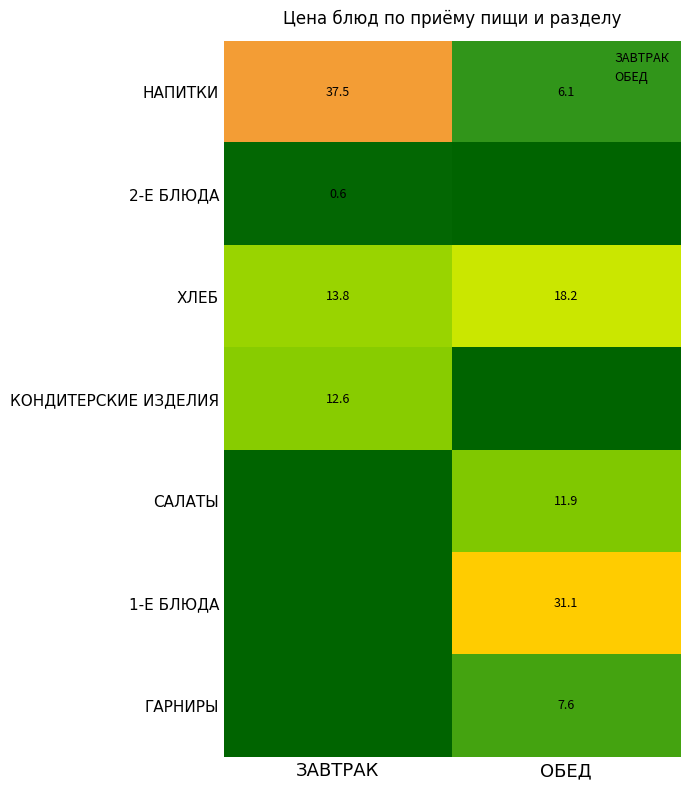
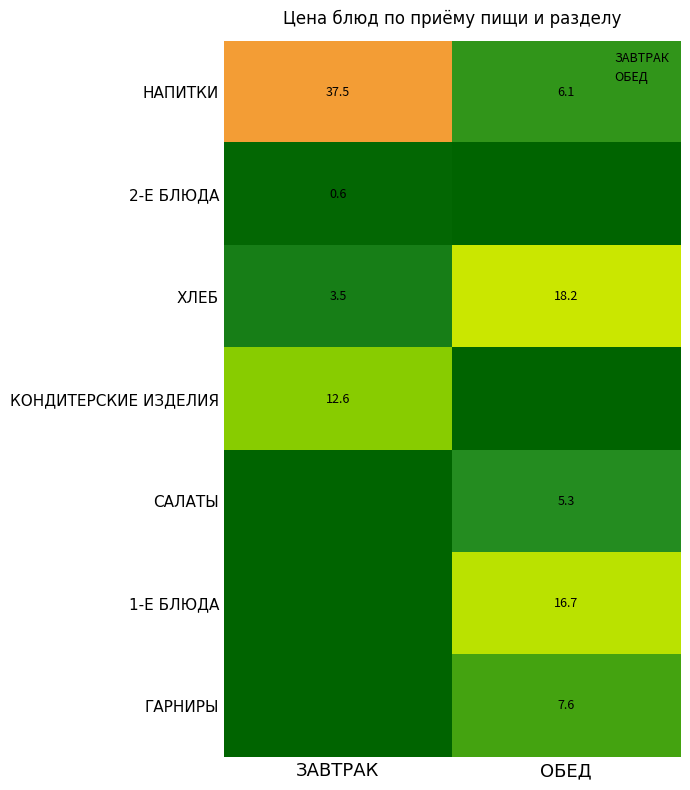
ХЛЕБ, ЗАВТРАК: 13.8 -> 3.5
САЛАТЫ, ОБЕД: 11.9 -> 5.3
1-Е БЛЮДА, ОБЕД: 31.1 -> 16.7
